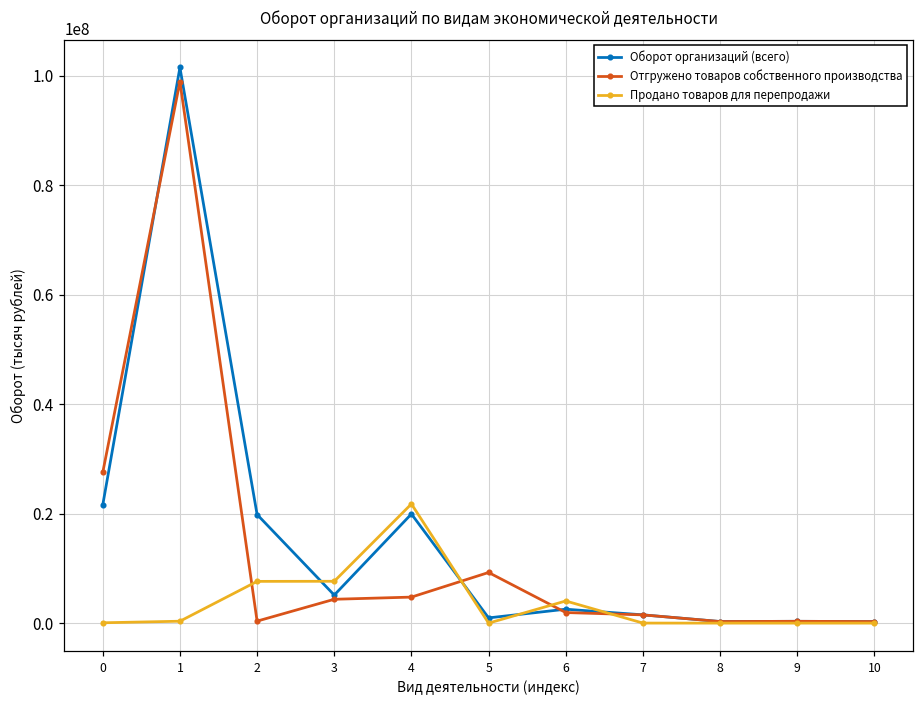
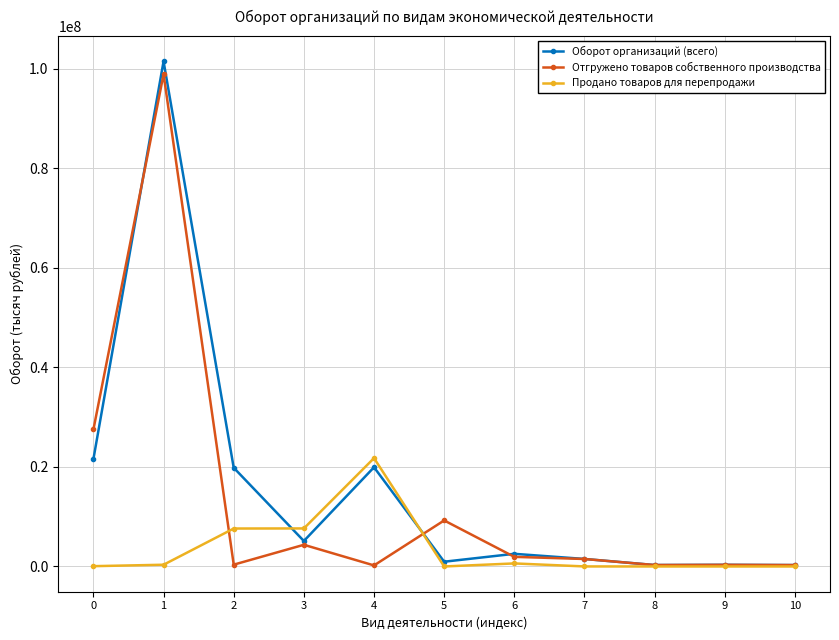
Отгружено товаров собственного производства, 4: 5000000 -> 0
Продано товаров для перепродажи, 6: 4000000 -> 1000000
